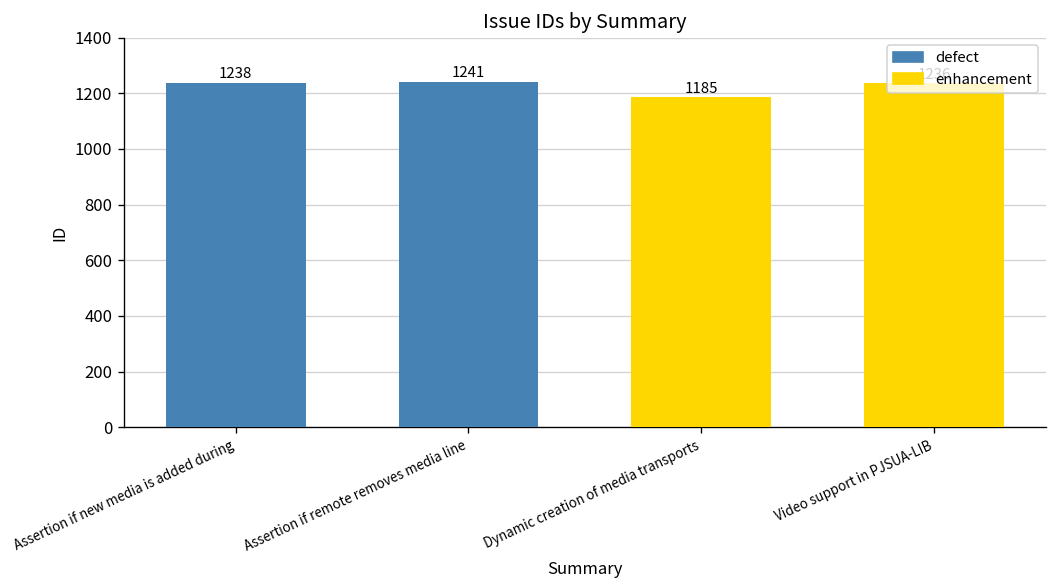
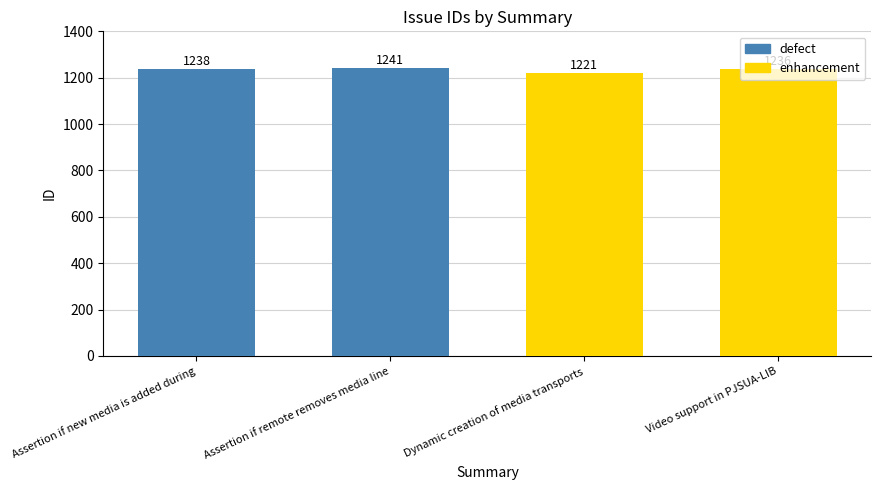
Dynamic creation of media transports: 1185 -> 1221
